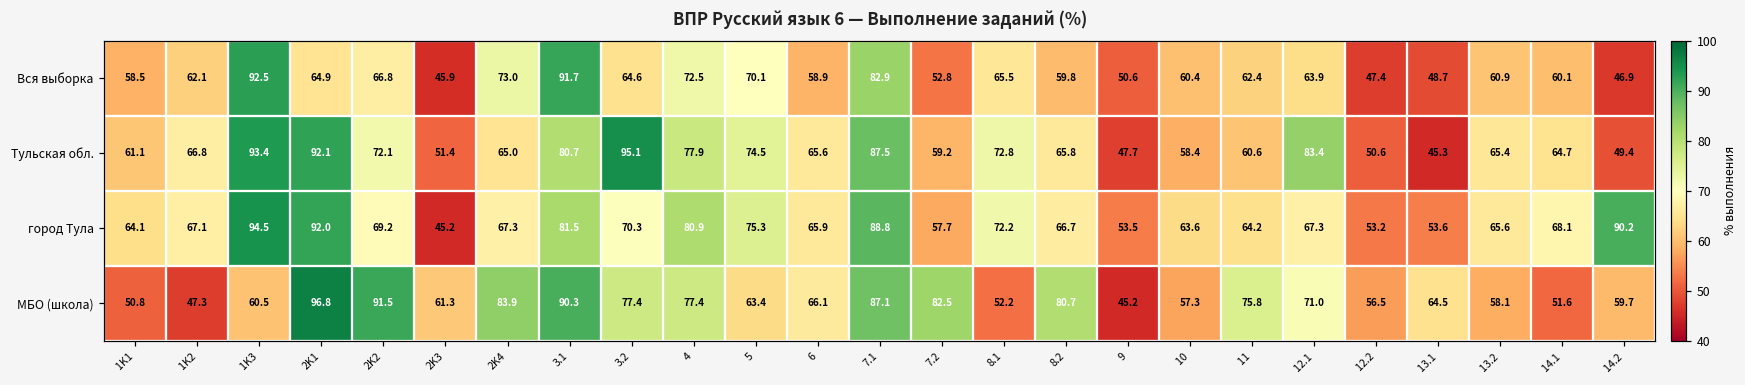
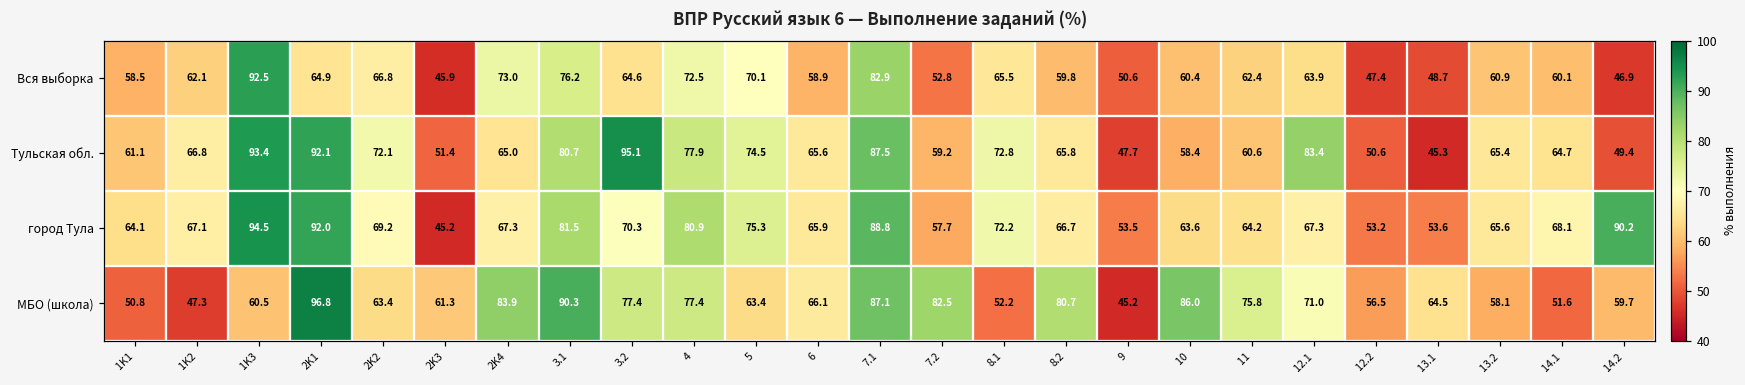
Вся выборка, 3.1: 91.7 -> 76.2
МБО (школа), 2K2: 91.5 -> 63.4
МБО (школа), 10: 57.3 -> 86.0
